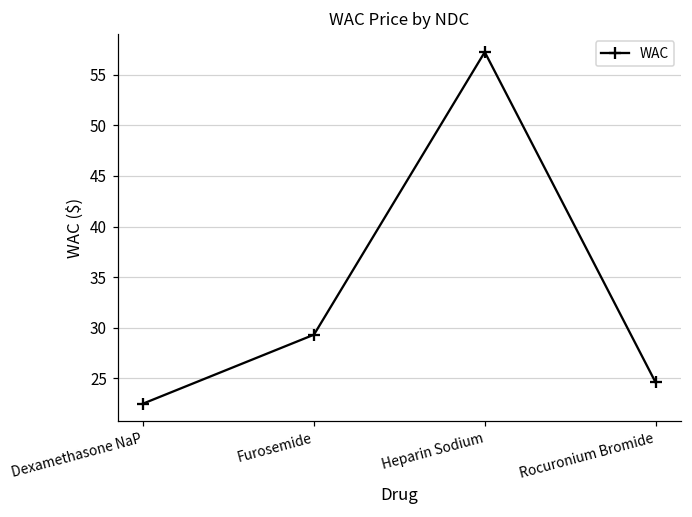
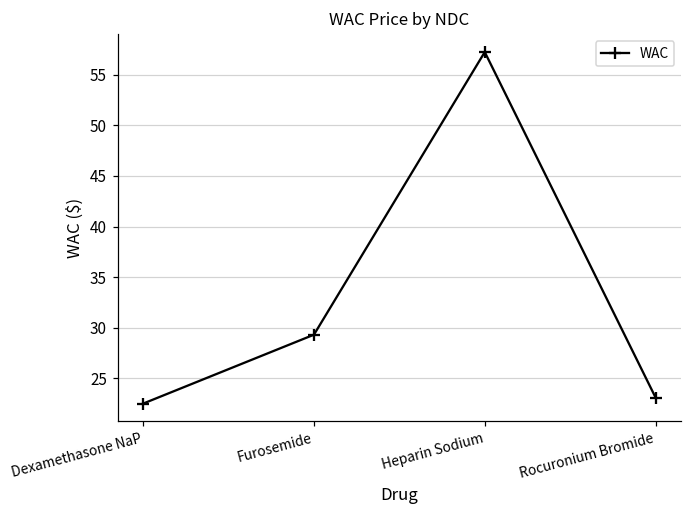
Rocuronium Bromide: 25 -> 23
